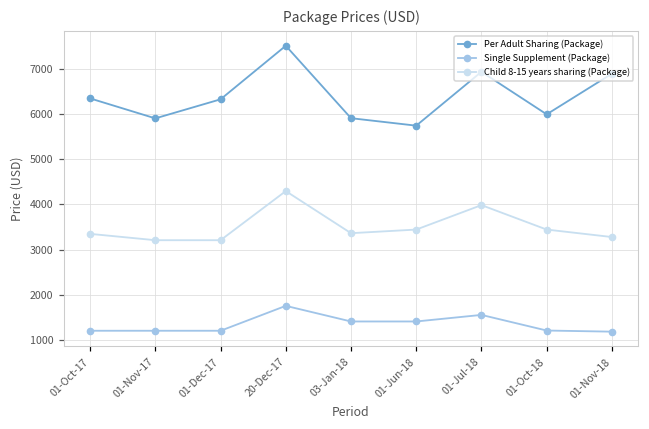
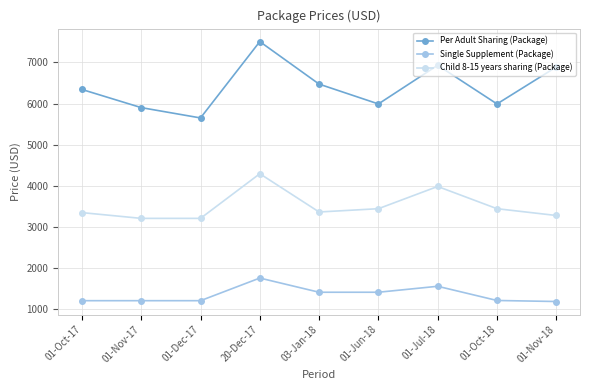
Per Adult Sharing (Package), 01-Dec-17: 6300 -> 5700
Per Adult Sharing (Package), 03-Jan-18: 5900 -> 6500
Per Adult Sharing (Package), 01-Jun-18: 5700 -> 6000
